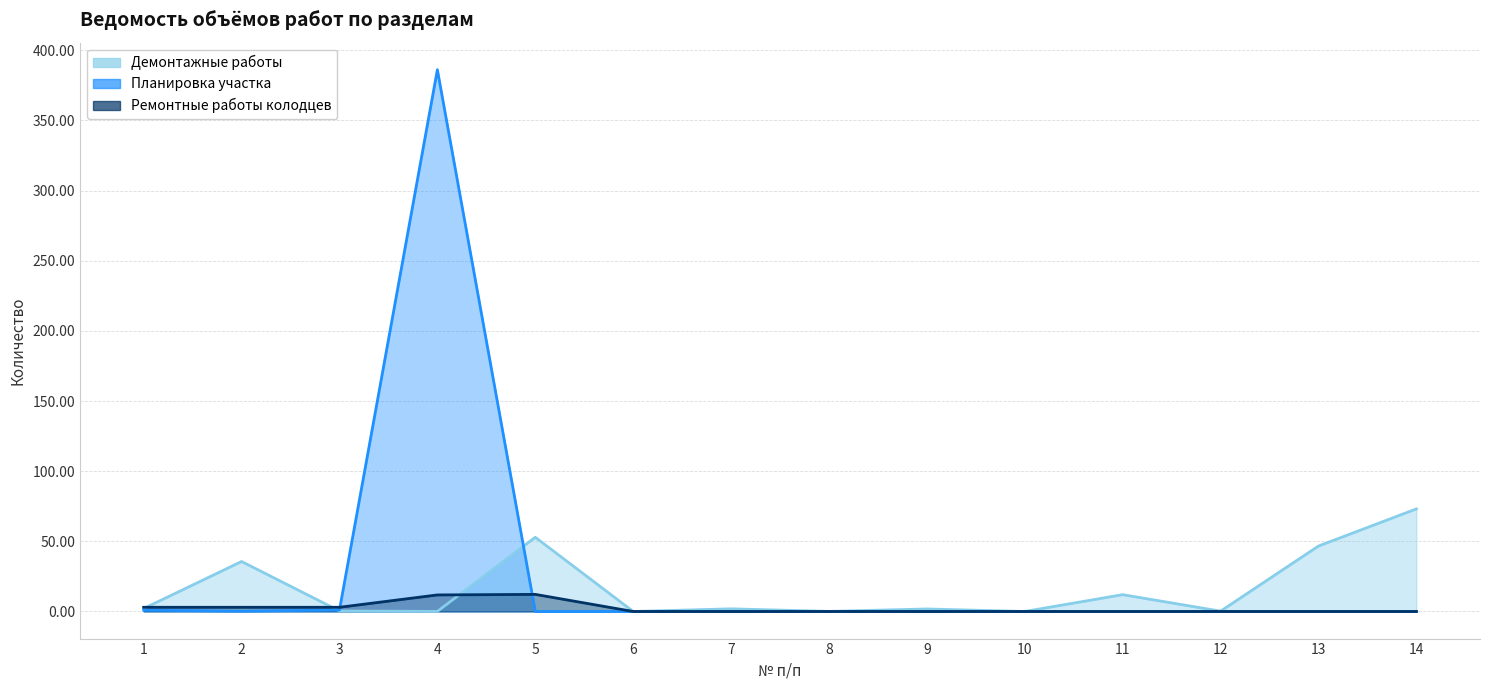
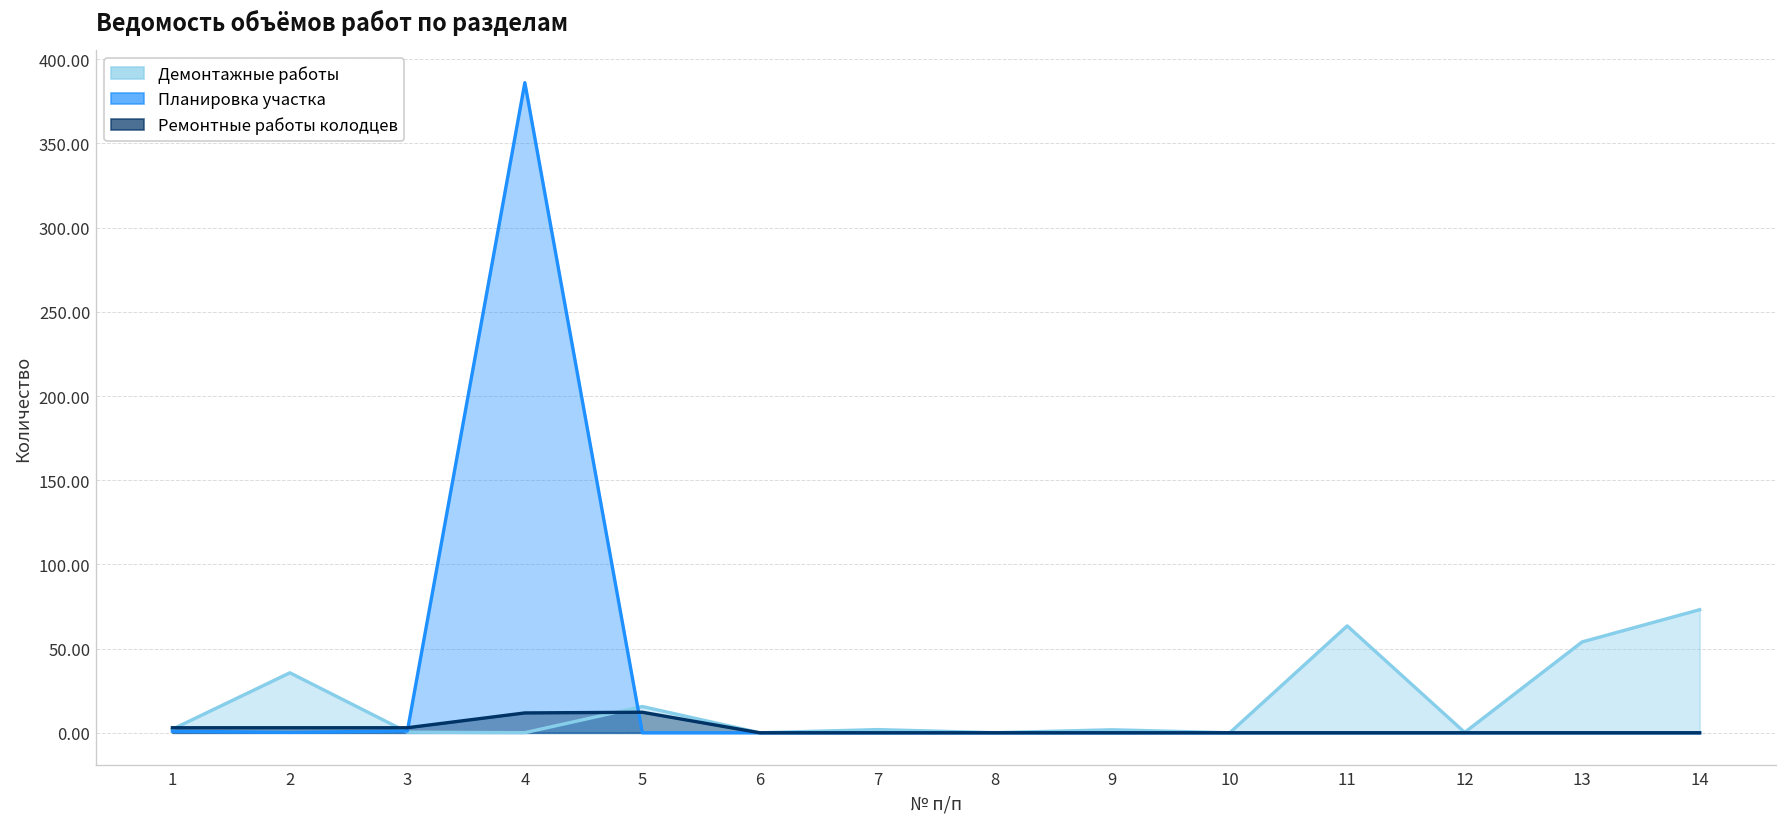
Демонтажные работы, 5: 53 -> 16
Демонтажные работы, 11: 12 -> 64
Демонтажные работы, 13: 47 -> 54
